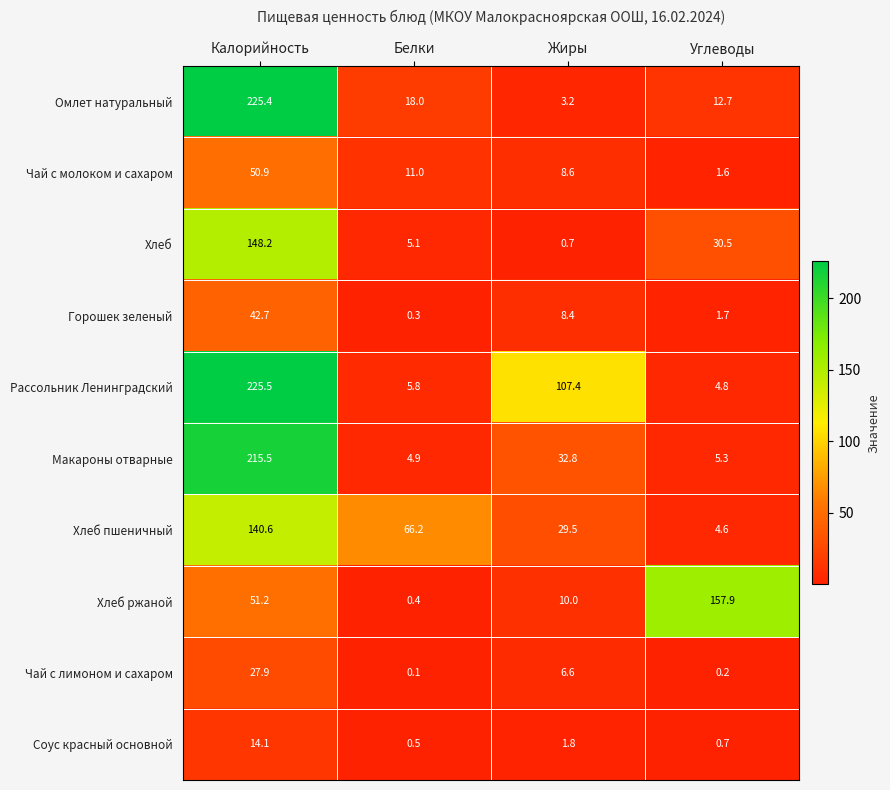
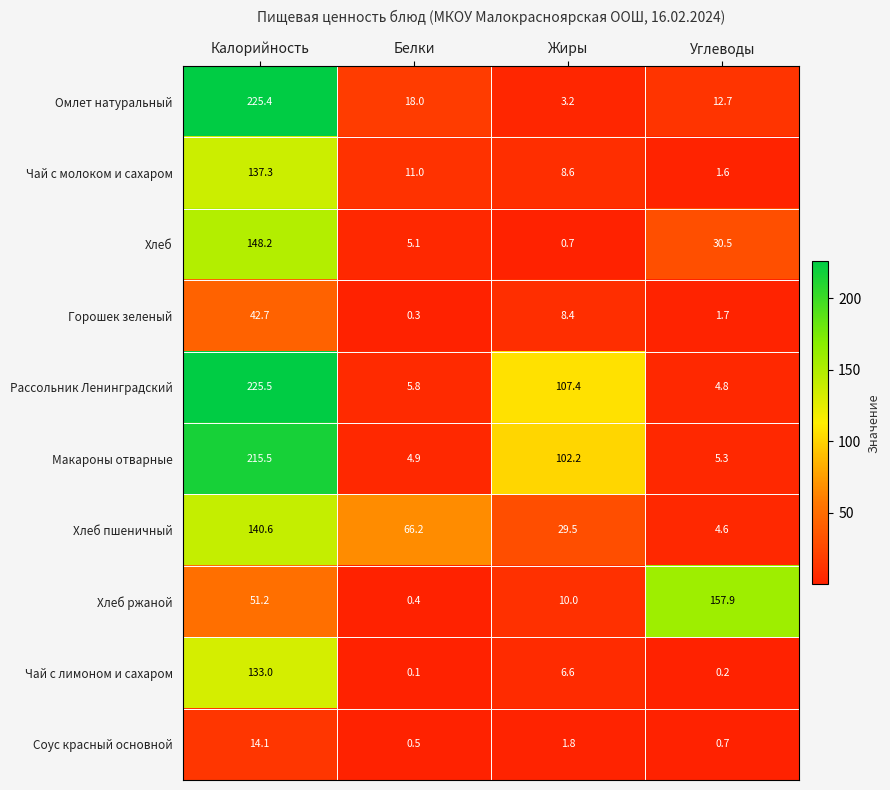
Чай с молоком и сахаром, Калорийность: 50.9 -> 137.3
Макароны отварные, Жиры: 32.8 -> 102.2
Чай с лимоном и сахаром, Калорийность: 27.9 -> 133.0
